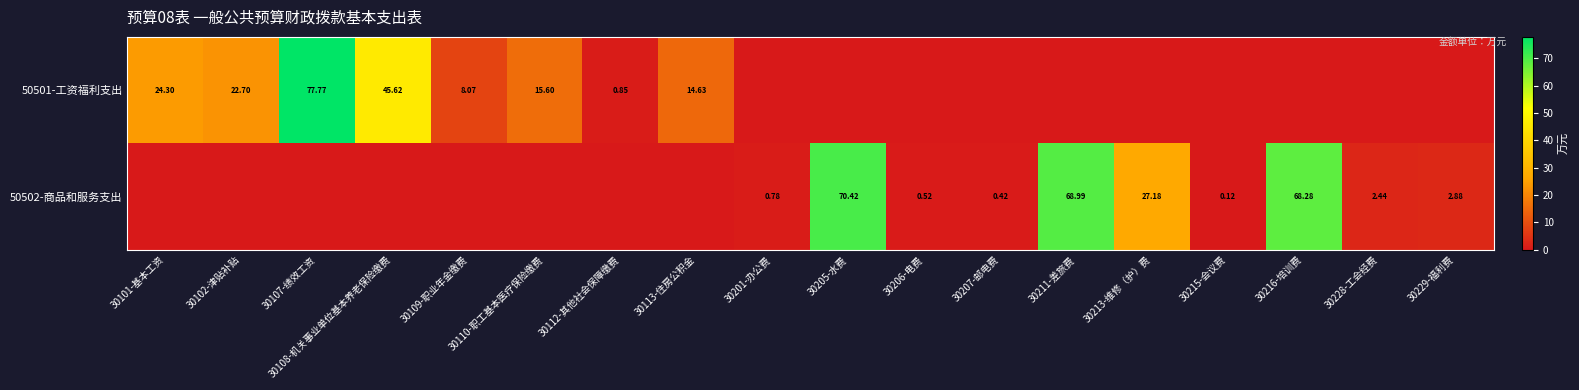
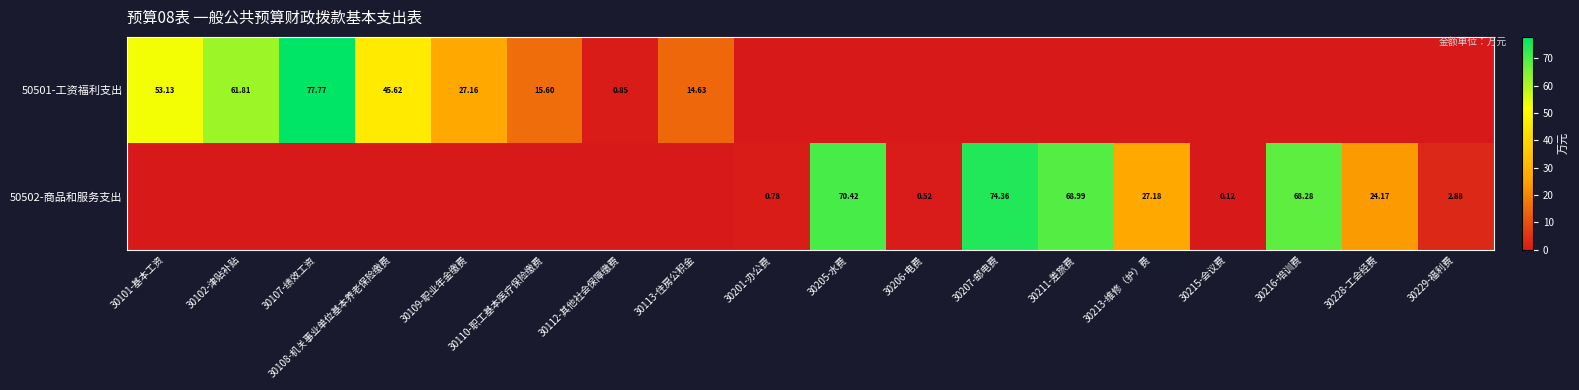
50501-工资福利支出, 30101-基本工资: 24.30 -> 53.13
50501-工资福利支出, 30102-津贴补贴: 22.70 -> 61.81
50501-工资福利支出, 30109-职业年金缴费: 8.07 -> 27.16
50502-商品和服务支出, 30207-邮电费: 0.42 -> 74.36
50502-商品和服务支出, 30228-工会经费: 2.44 -> 24.17
